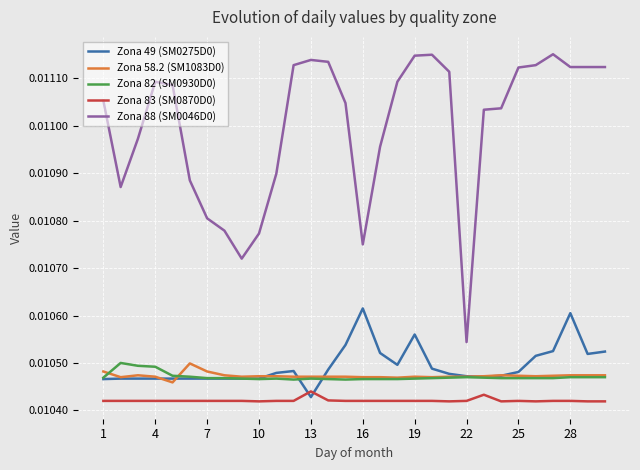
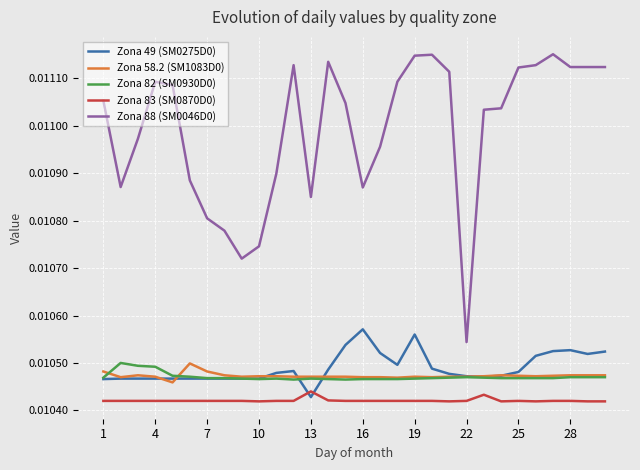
Zona 88 (SM0046D0), 10: 0.01077 -> 0.01075
Zona 88 (SM0046D0), 13: 0.01114 -> 0.01085
Zona 49 (SM0275D0), 16: 0.01062 -> 0.01057
Zona 88 (SM0046D0), 16: 0.01075 -> 0.01087
Zona 49 (SM0275D0), 28: 0.01061 -> 0.01053
